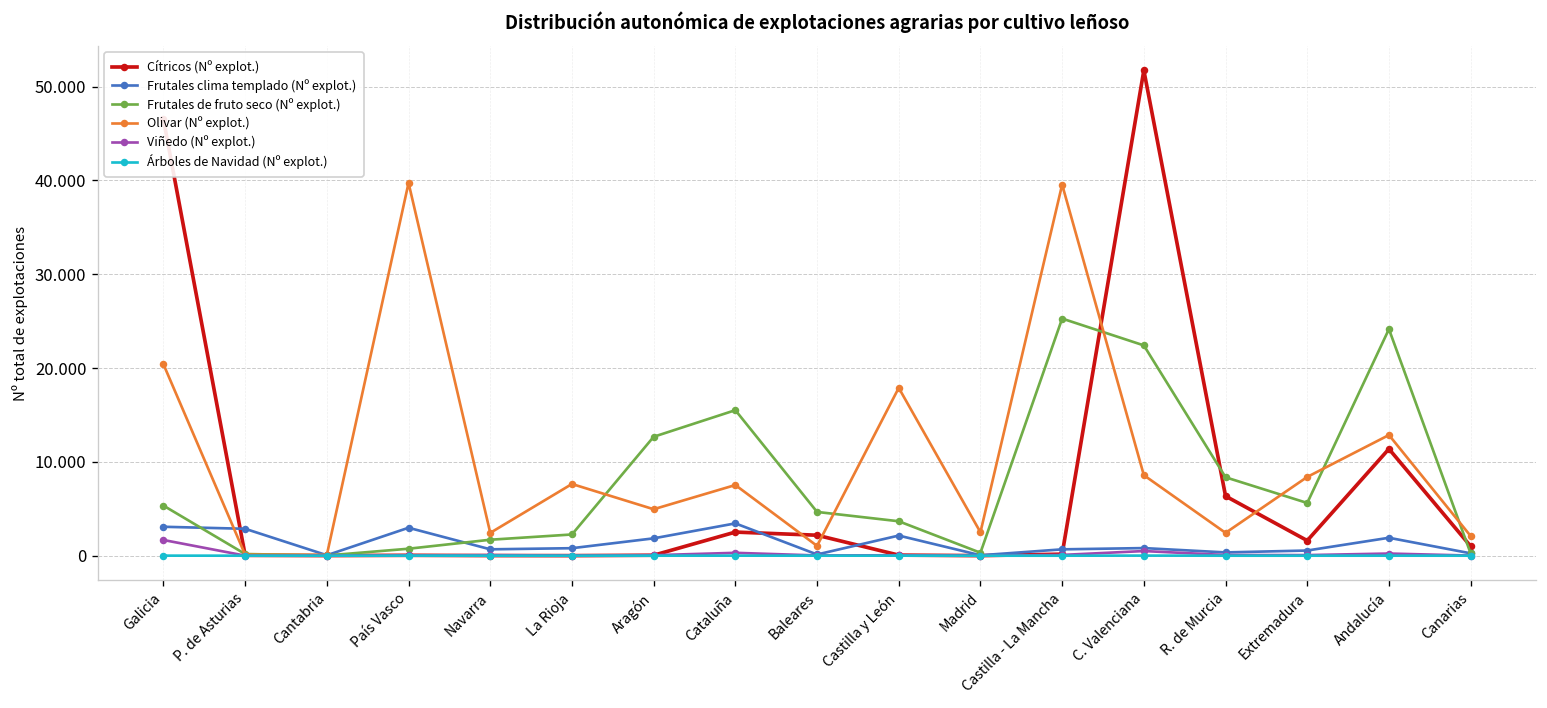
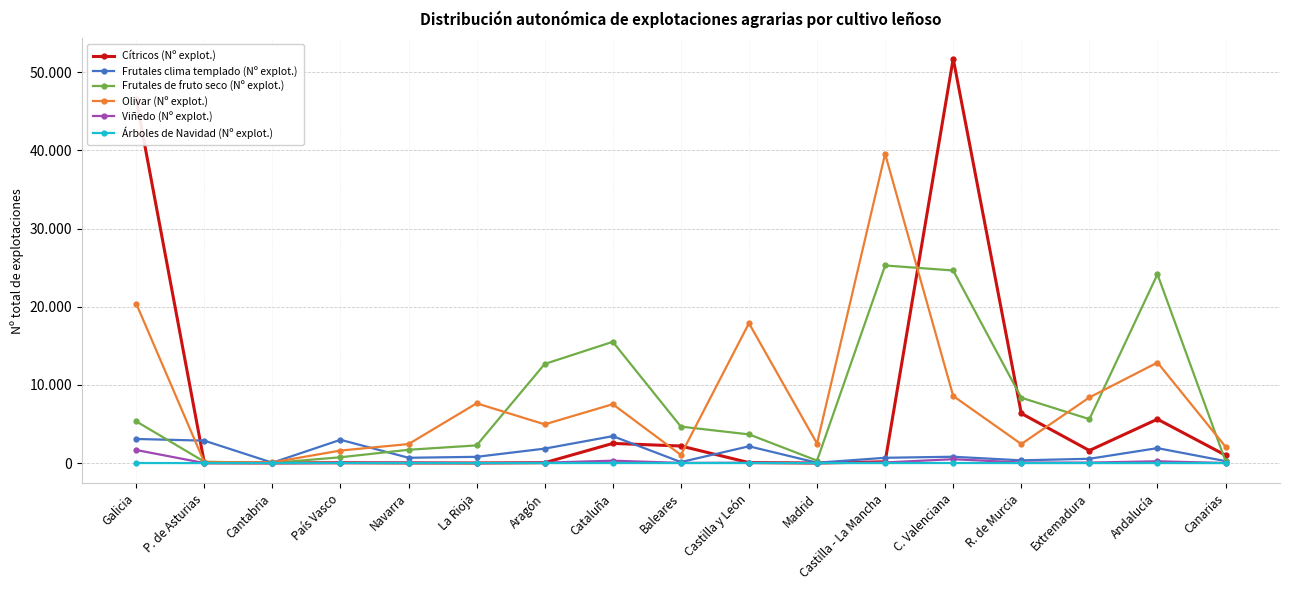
Olivar (Nº explot.), País Vasco: 40 -> 2
Frutales de fruto seco (Nº explot.), C. Valenciana: 22 -> 25
Cítricos (Nº explot.), Andalucía: 11 -> 6
